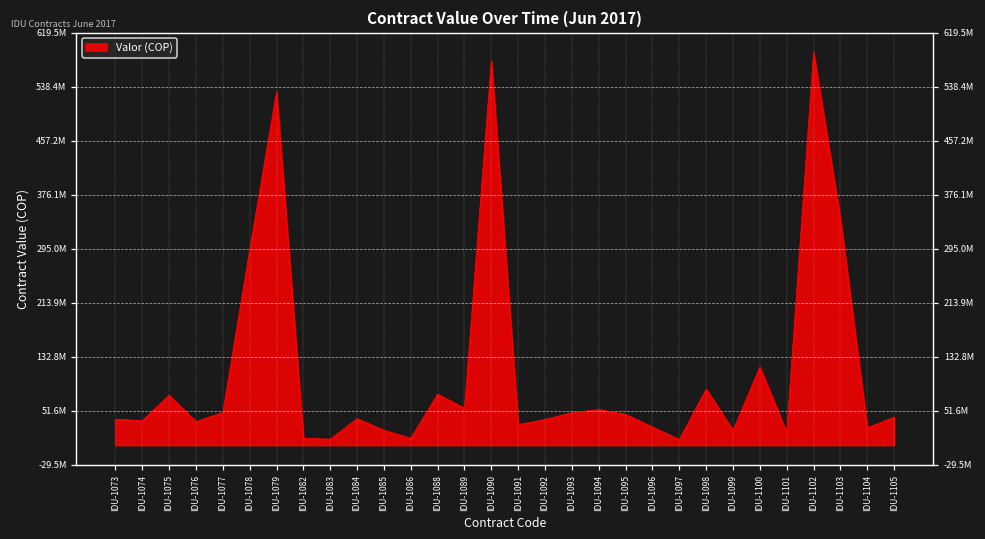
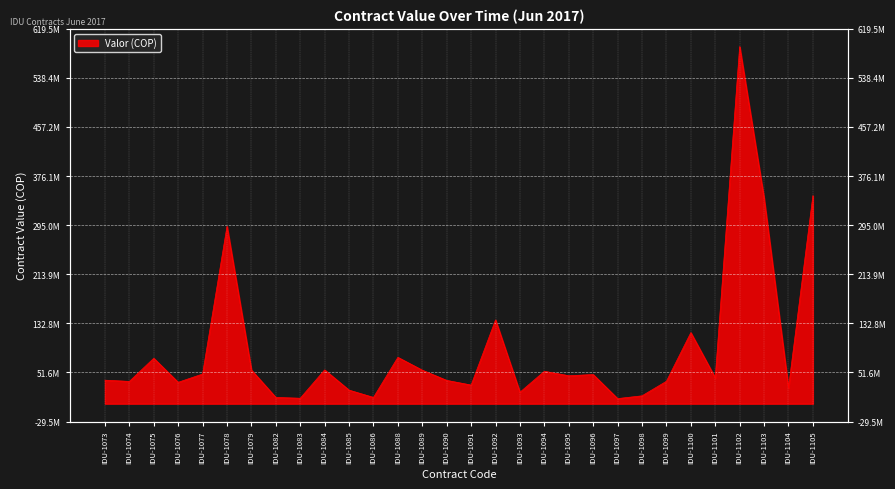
IDU-1079: 530000000 -> 60000000
IDU-1084: 40000000 -> 60000000
IDU-1090: 580000000 -> 40000000
IDU-1092: 40000000 -> 140000000
IDU-1093: 50000000 -> 20000000
IDU-1096: 30000000 -> 50000000
IDU-1098: 80000000 -> 10000000
IDU-1099: 20000000 -> 40000000
IDU-1101: 20000000 -> 40000000
IDU-1105: 40000000 -> 340000000
